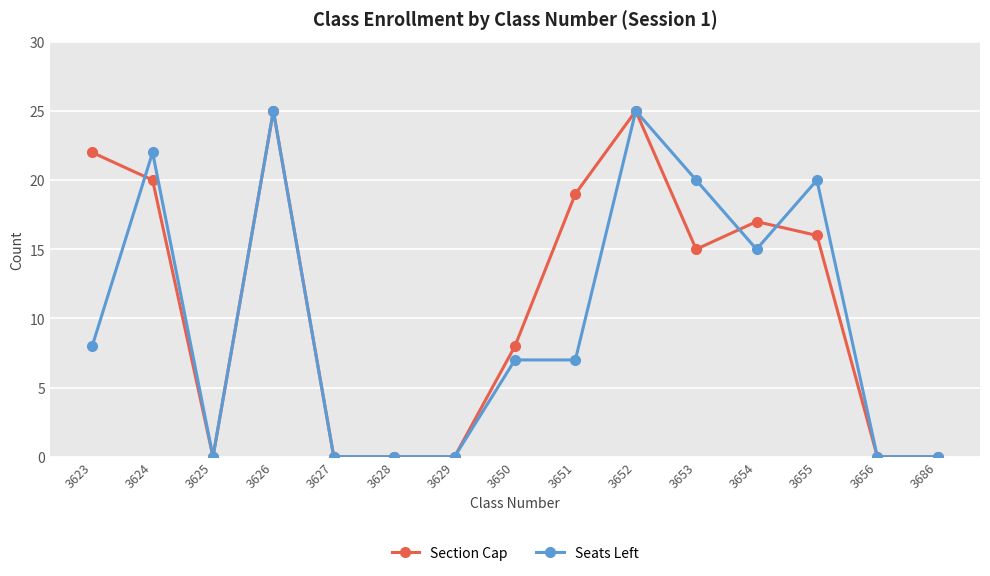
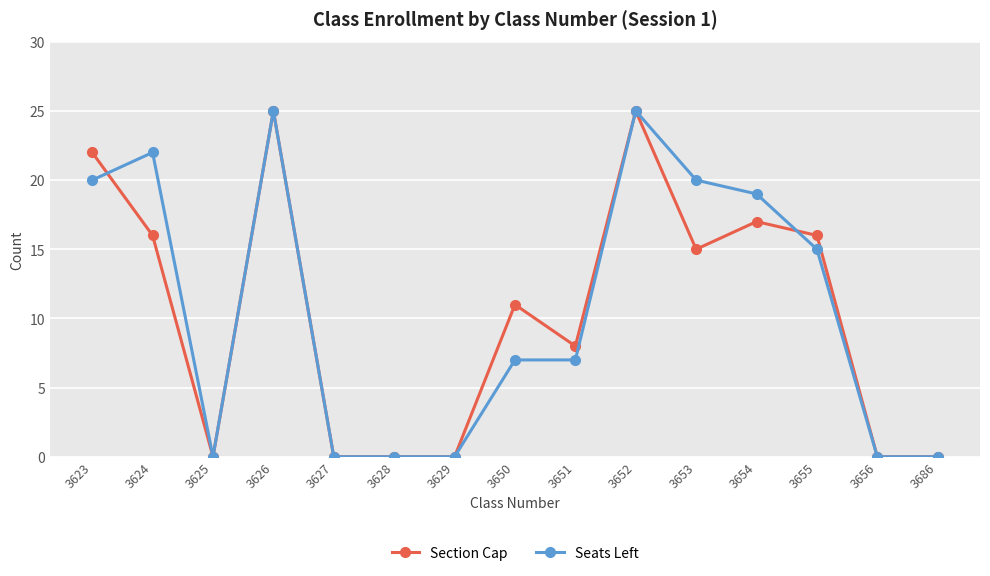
Seats Left, 3623: 8 -> 20
Section Cap, 3624: 20 -> 16
Section Cap, 3650: 8 -> 11
Section Cap, 3651: 19 -> 8
Seats Left, 3654: 15 -> 19
Seats Left, 3655: 20 -> 15
